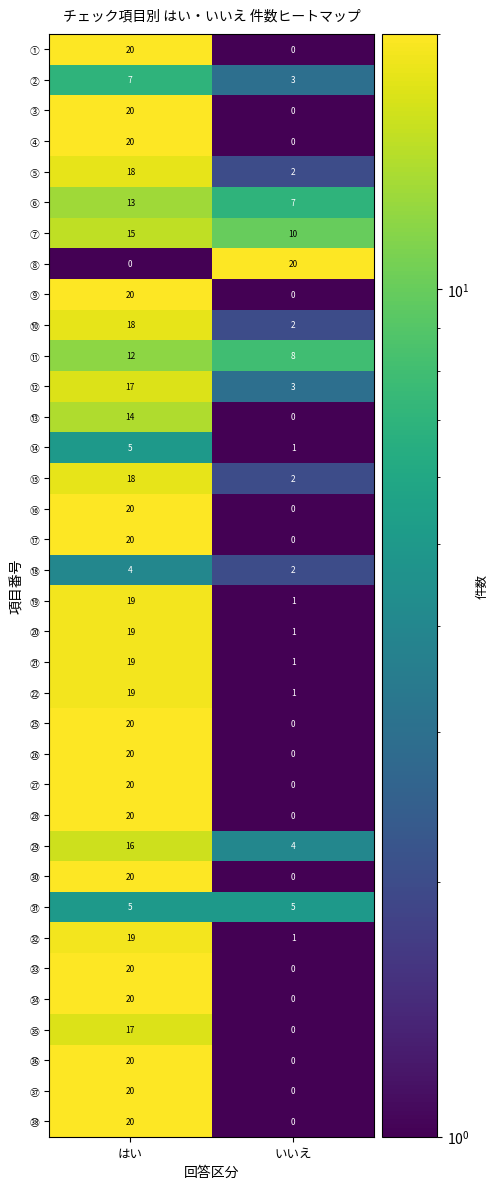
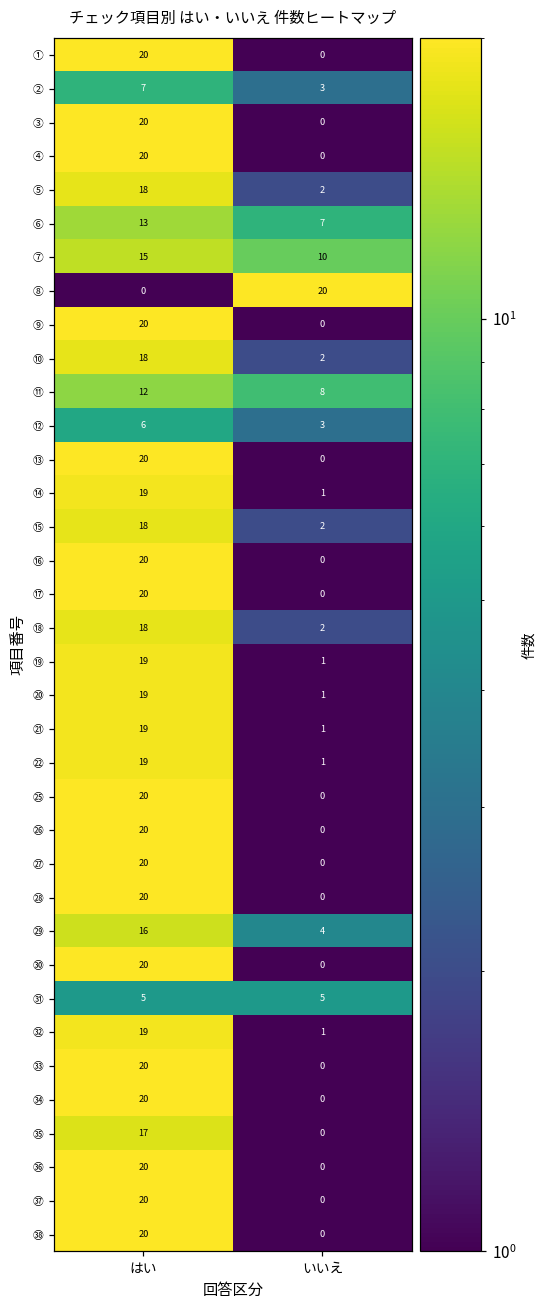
⑫, はい: 17 -> 6
⑬, はい: 14 -> 20
⑭, はい: 5 -> 19
⑱, はい: 4 -> 18
